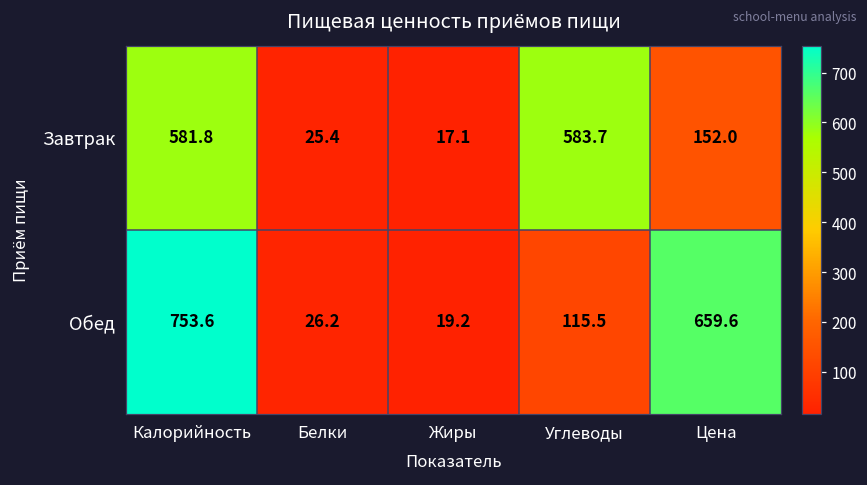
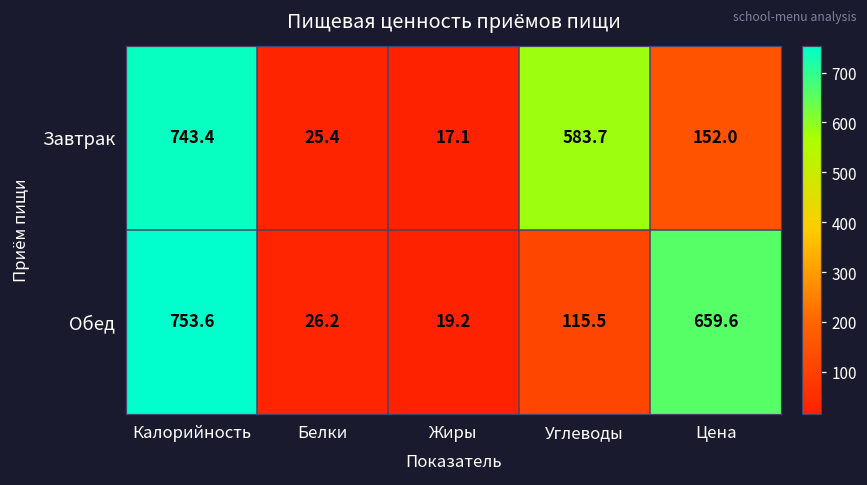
Завтрак, Калорийность: 581.8 -> 743.4
